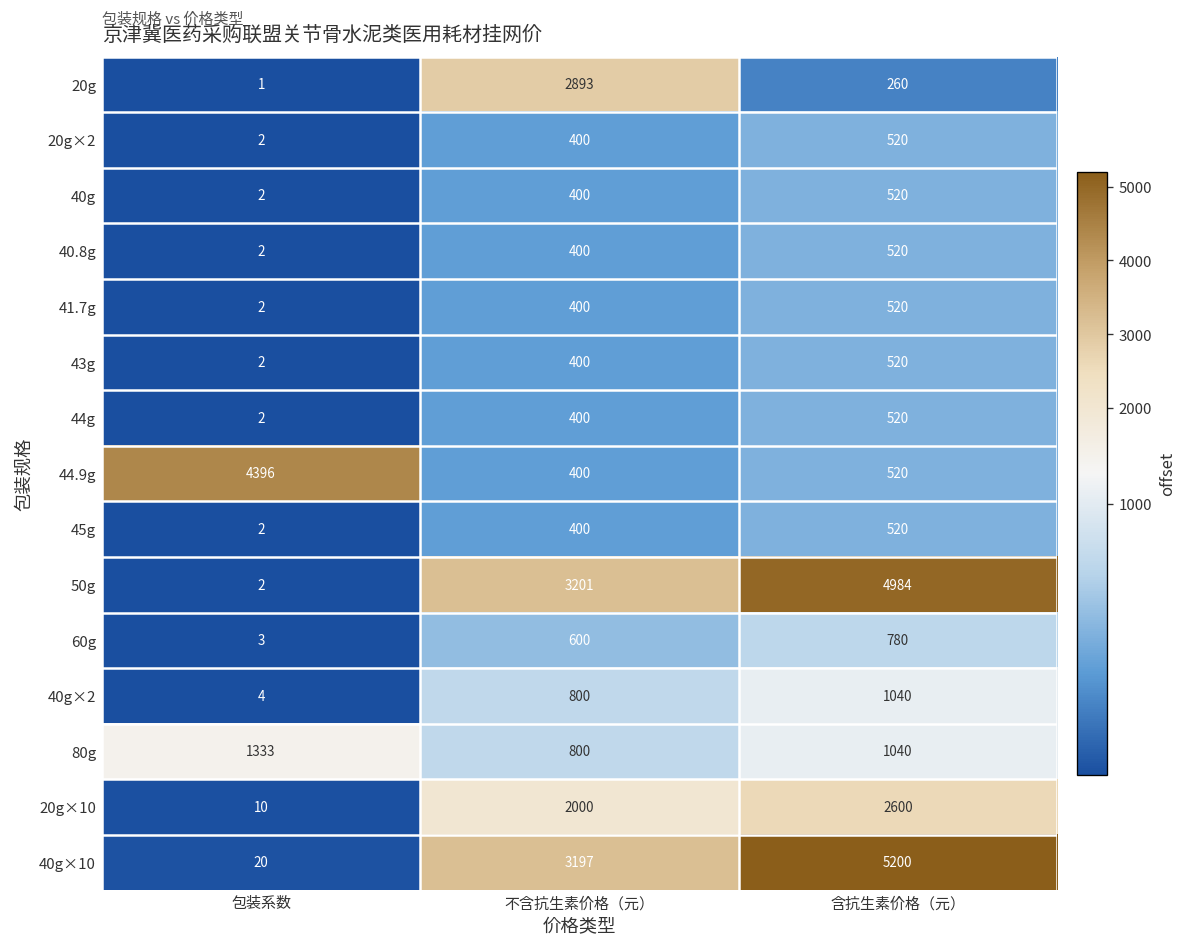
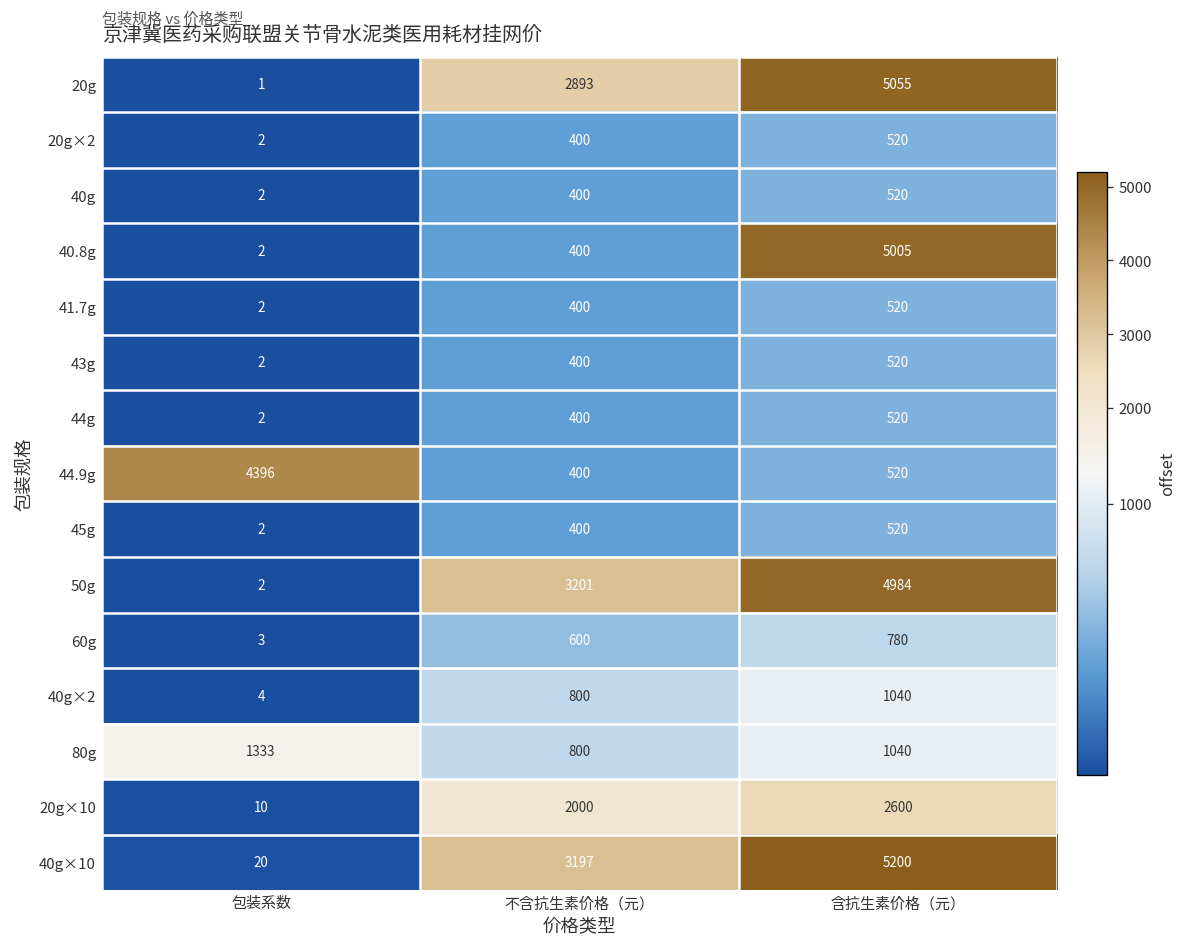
20g, 含抗生素价格（元）: 260 -> 5055
40.8g, 含抗生素价格（元）: 520 -> 5005
